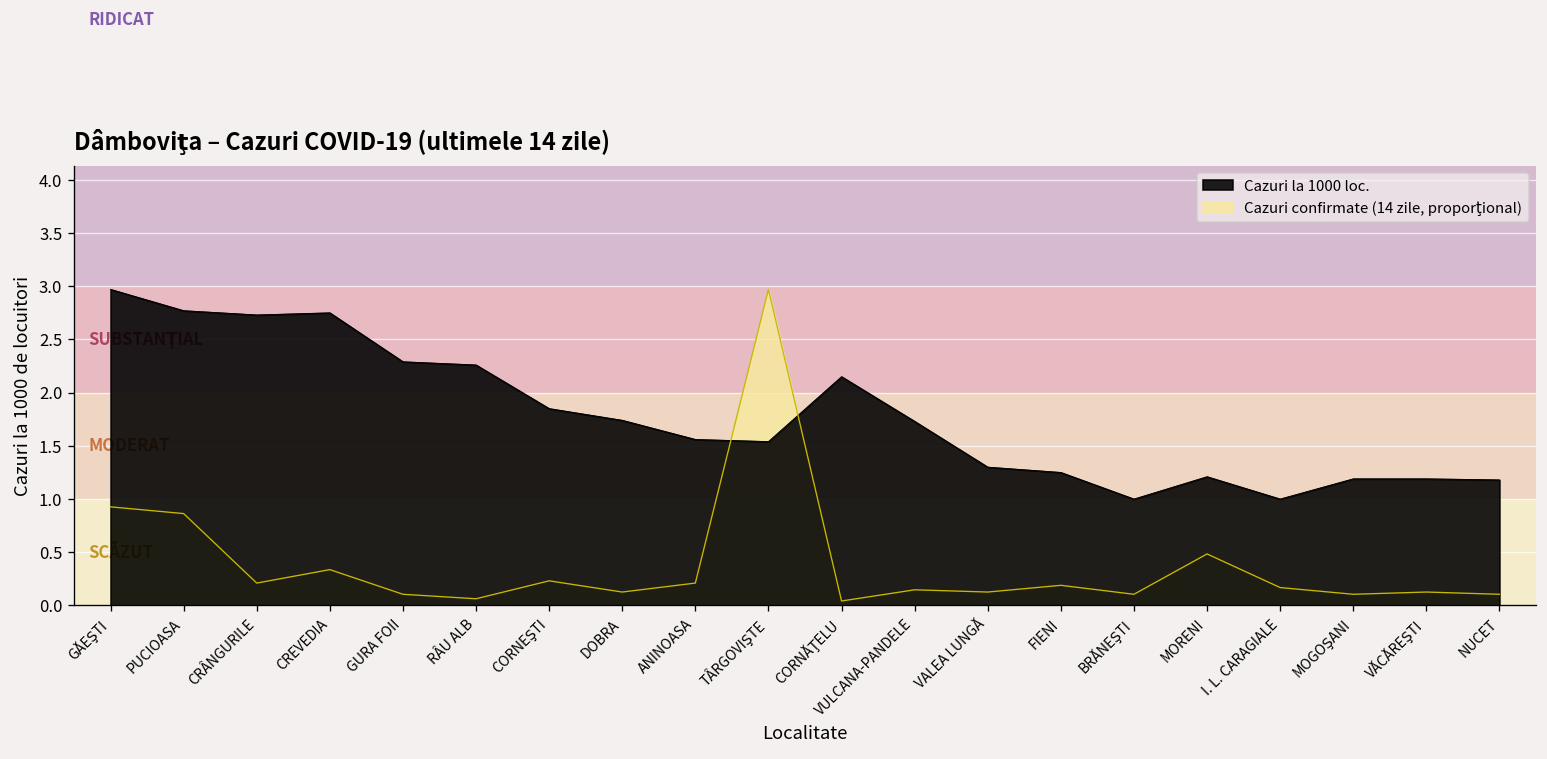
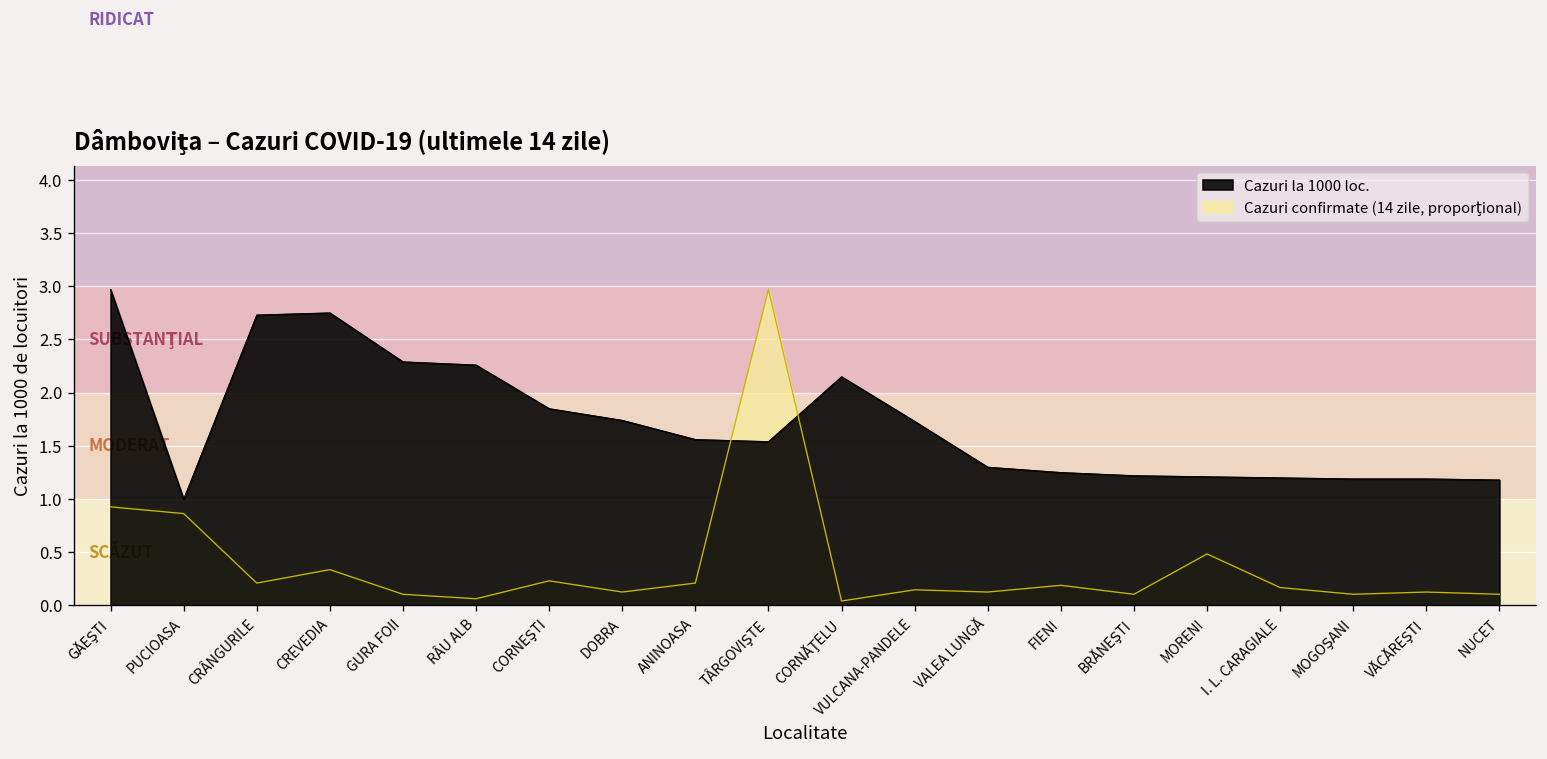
Cazuri la 1000 loc., PUCIOASA: 2.8 -> 1.0
Cazuri la 1000 loc., BRĂNEŞTI: 1.0 -> 1.2
Cazuri la 1000 loc., I. L. CARAGIALE: 1.0 -> 1.2
